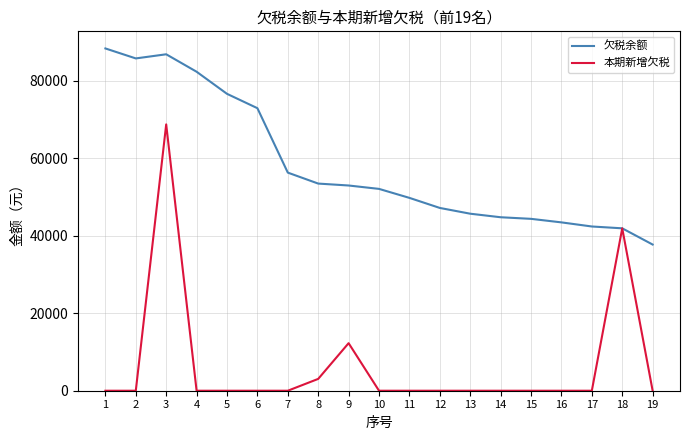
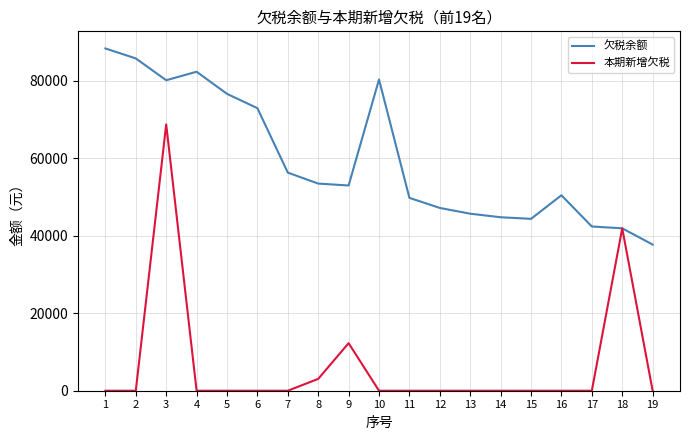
欠税余额, 3: 87000 -> 80000
欠税余额, 10: 52000 -> 80000
欠税余额, 16: 43000 -> 50000
